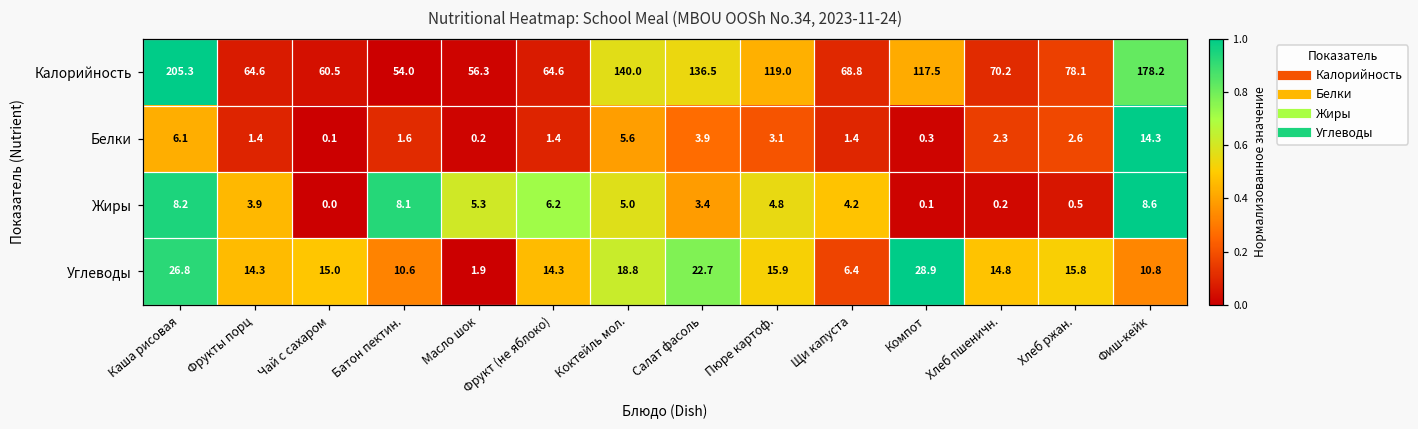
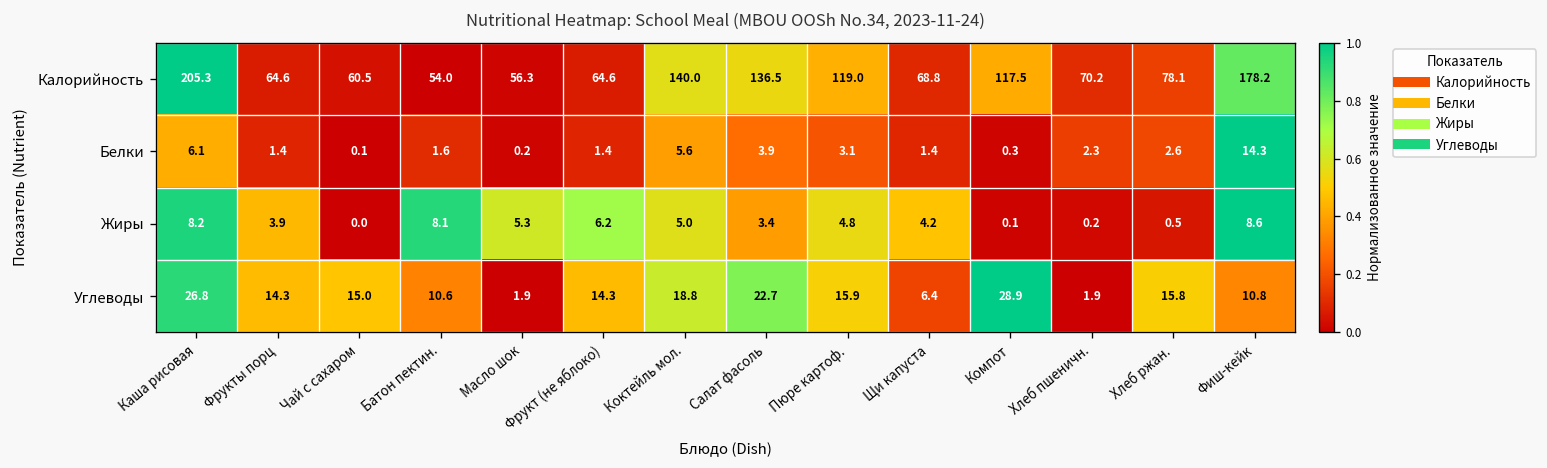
Углеводы, Хлеб пшеничн.: 14.8 -> 1.9
